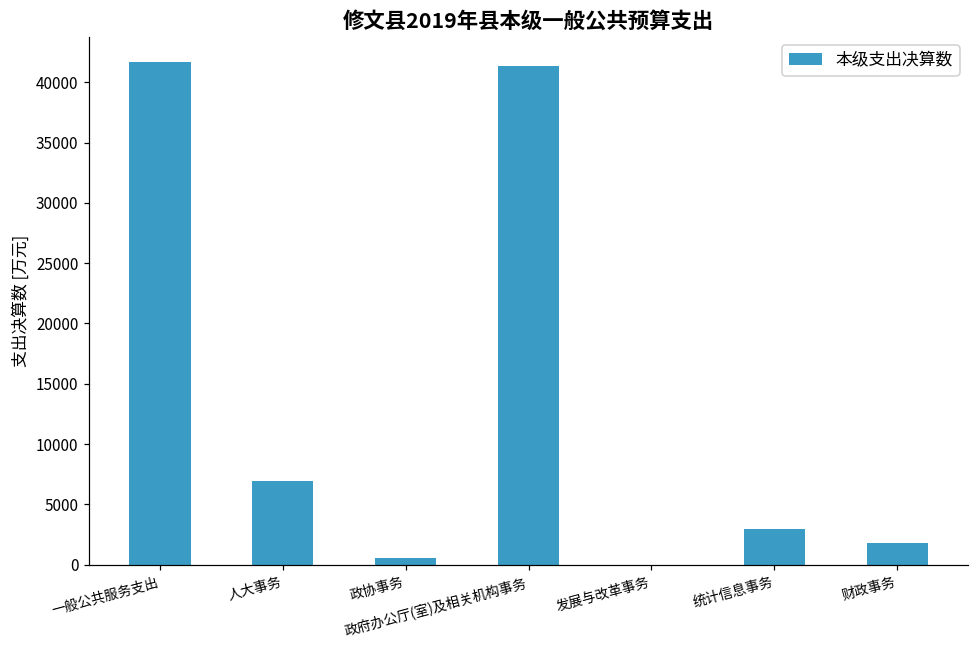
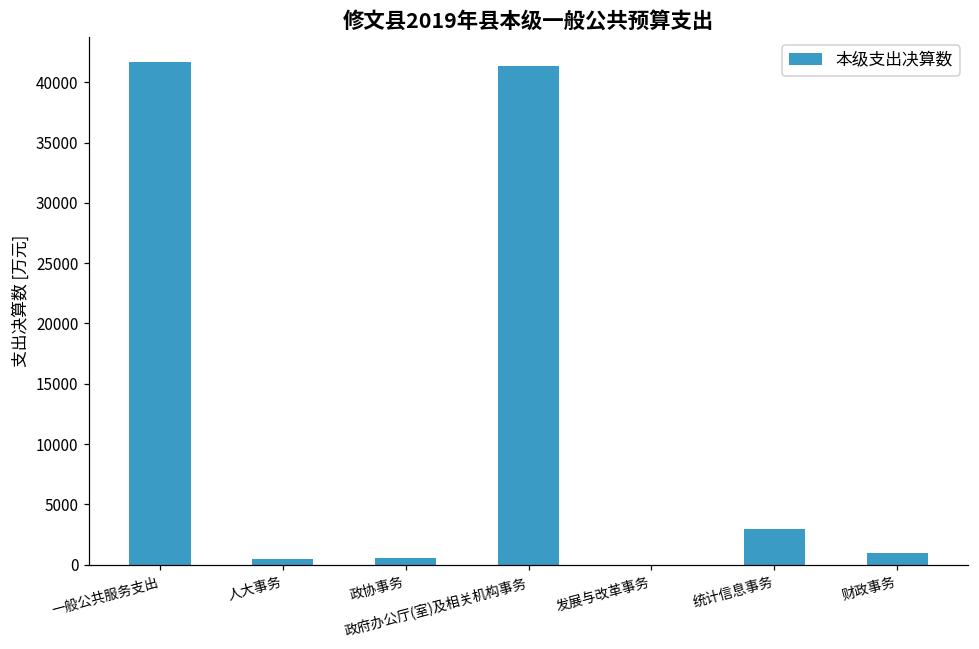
人大事务: 6900 -> 500
财政事务: 1800 -> 1000
